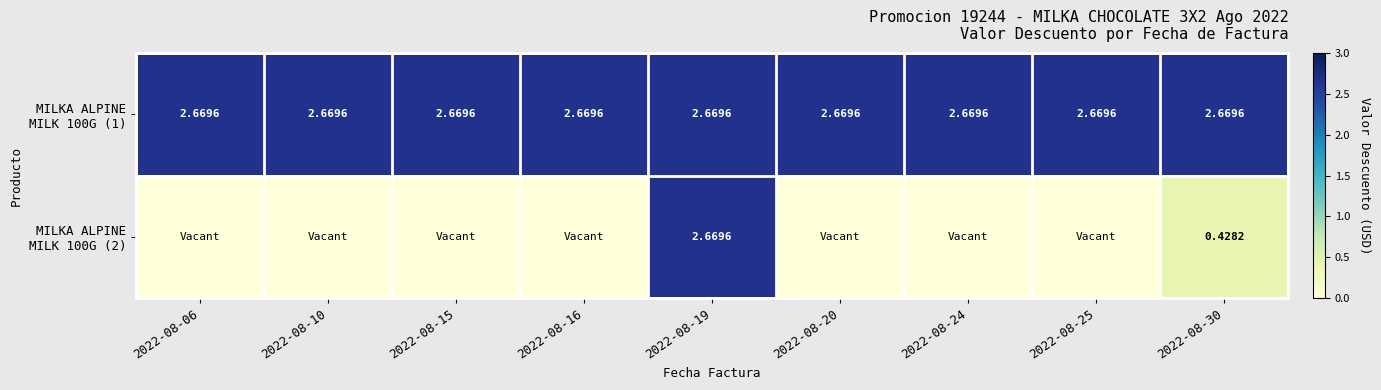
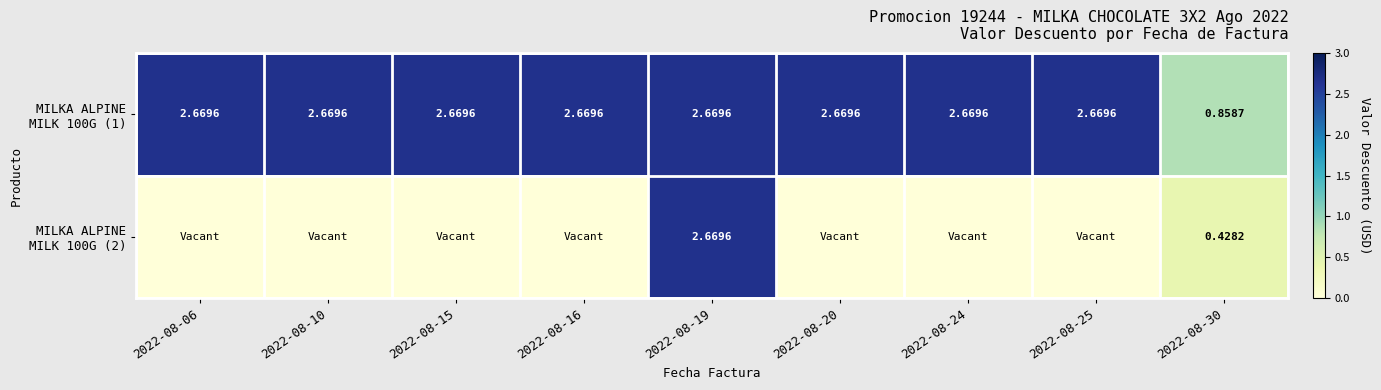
MILKA ALPINE MILK 100G (1), 2022-08-30: 2.6696 -> 0.8587
